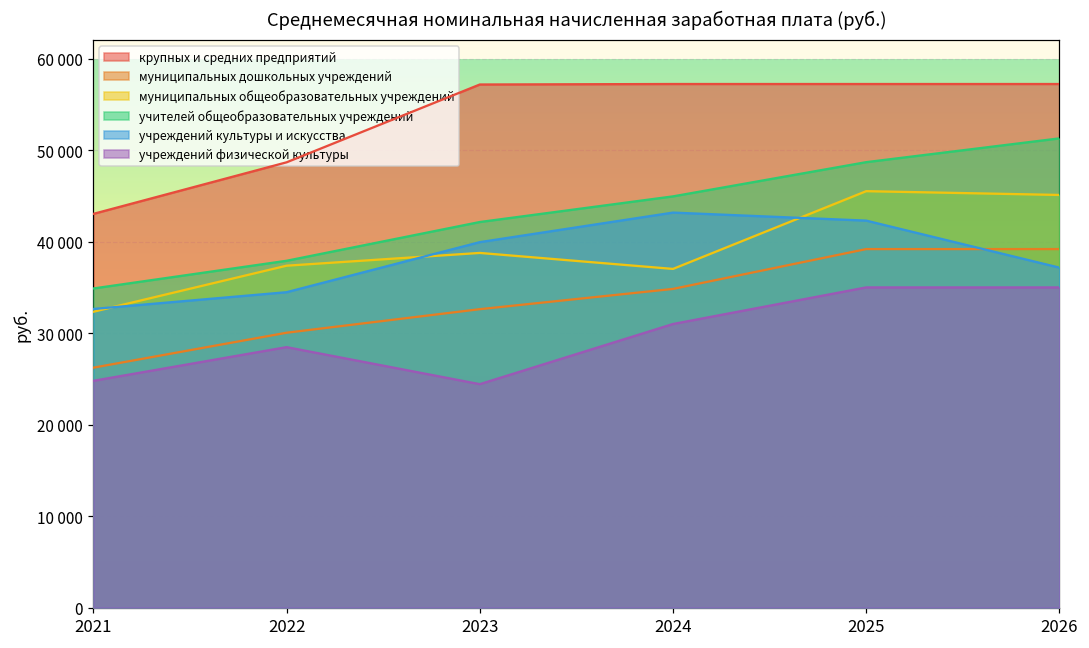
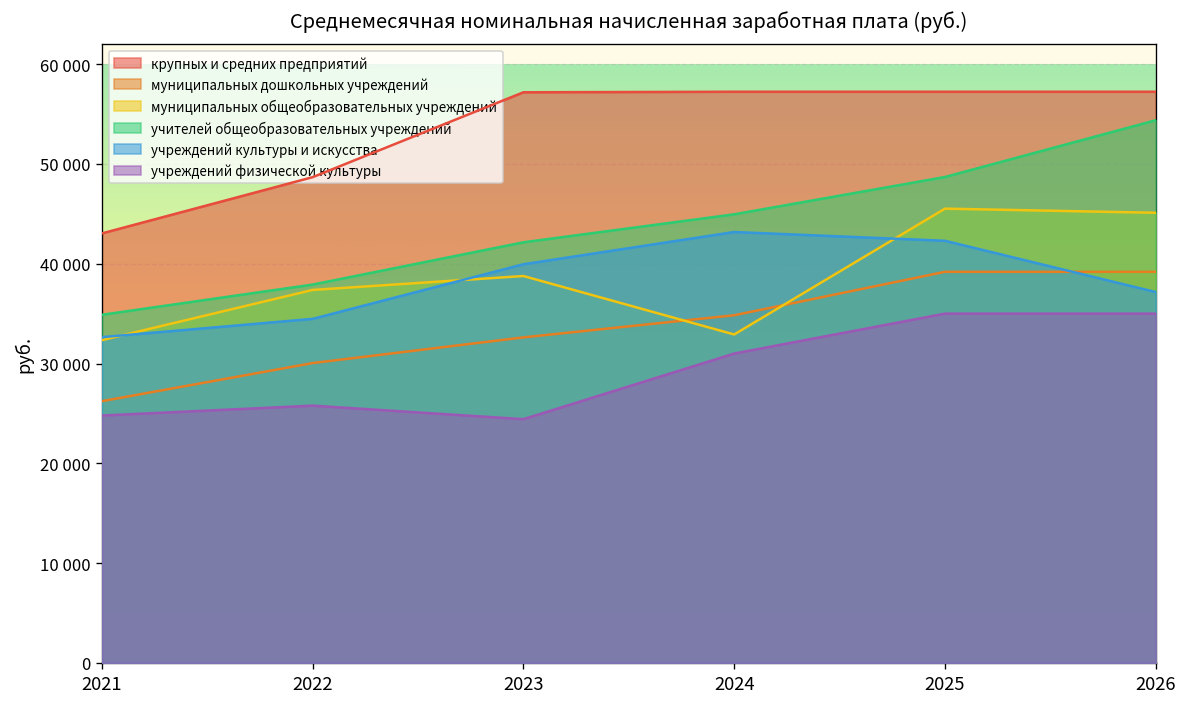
учреждений физической культуры, 2022: 28000 -> 26000
муниципальных общеобразовательных учреждений, 2024: 37000 -> 33000
учителей общеобразовательных учреждений, 2026: 51000 -> 54000
